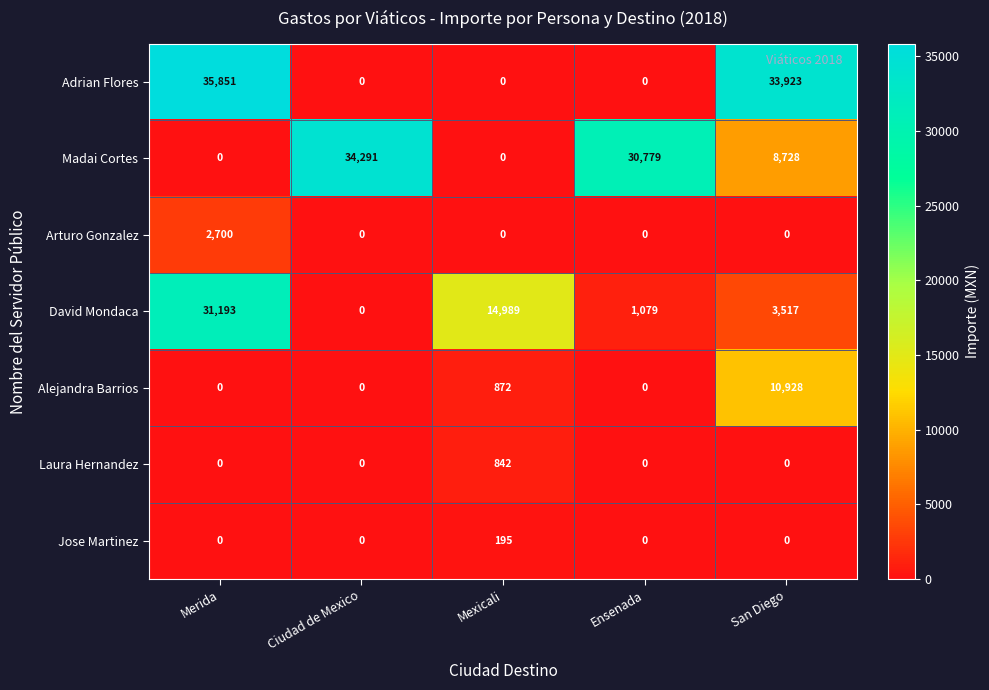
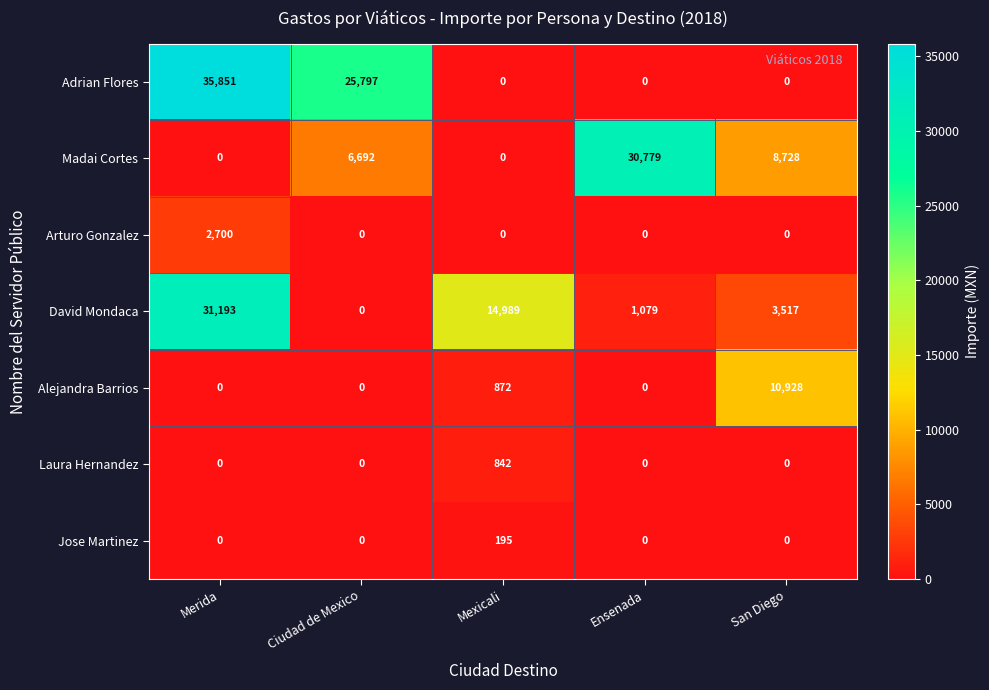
Adrian Flores, Ciudad de Mexico: 0 -> 25,797
Adrian Flores, San Diego: 33,923 -> 0
Madai Cortes, Ciudad de Mexico: 34,291 -> 6,692
